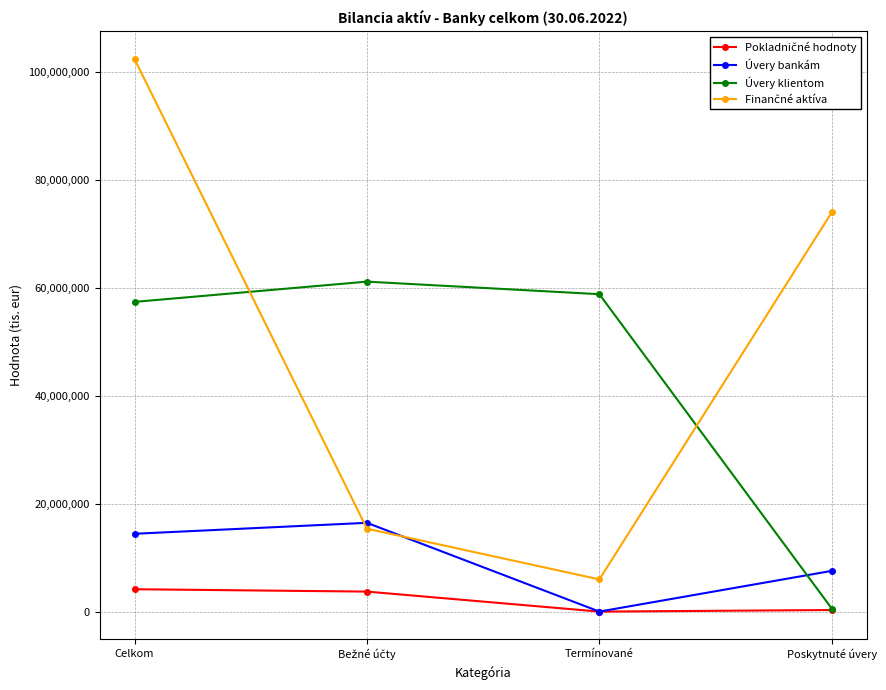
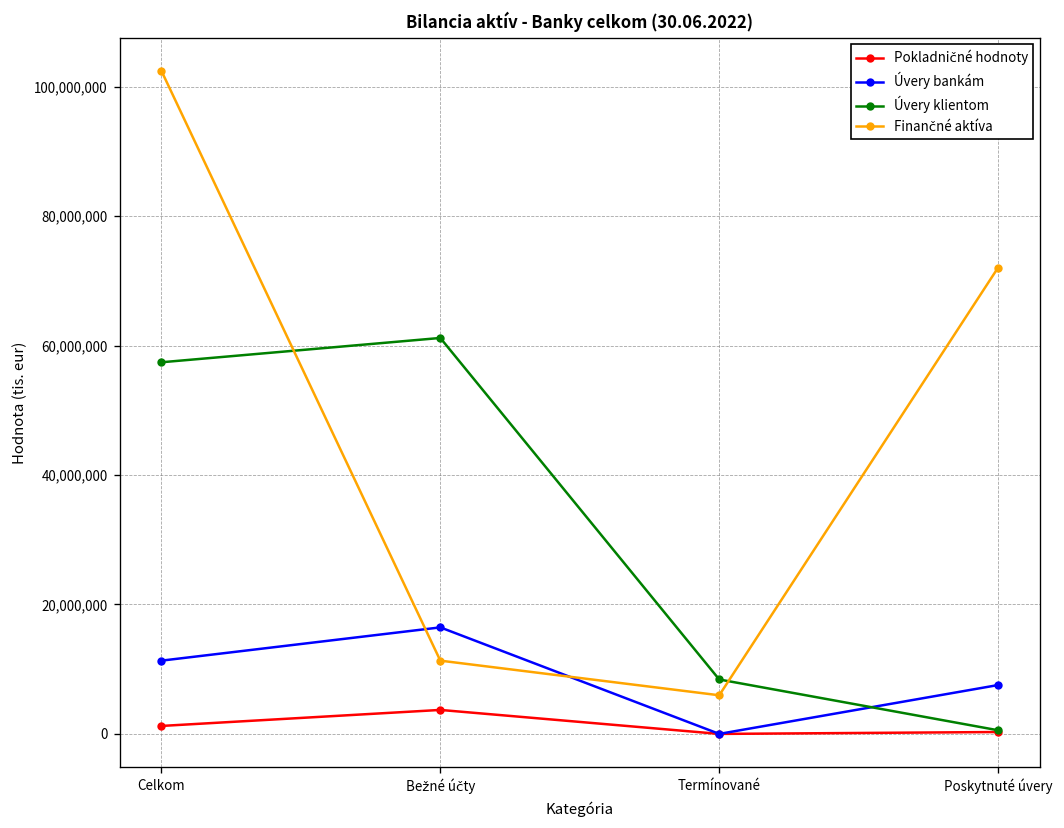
Pokladničné hodnoty, Celkom: 4,000,000 -> 1,000,000
Úvery bankám, Celkom: 14,000,000 -> 11,000,000
Finančné aktíva, Bežné účty: 15,000,000 -> 11,000,000
Úvery klientom, Termínované: 59,000,000 -> 8,000,000
Finančné aktíva, Poskytnuté úvery: 74,000,000 -> 72,000,000
